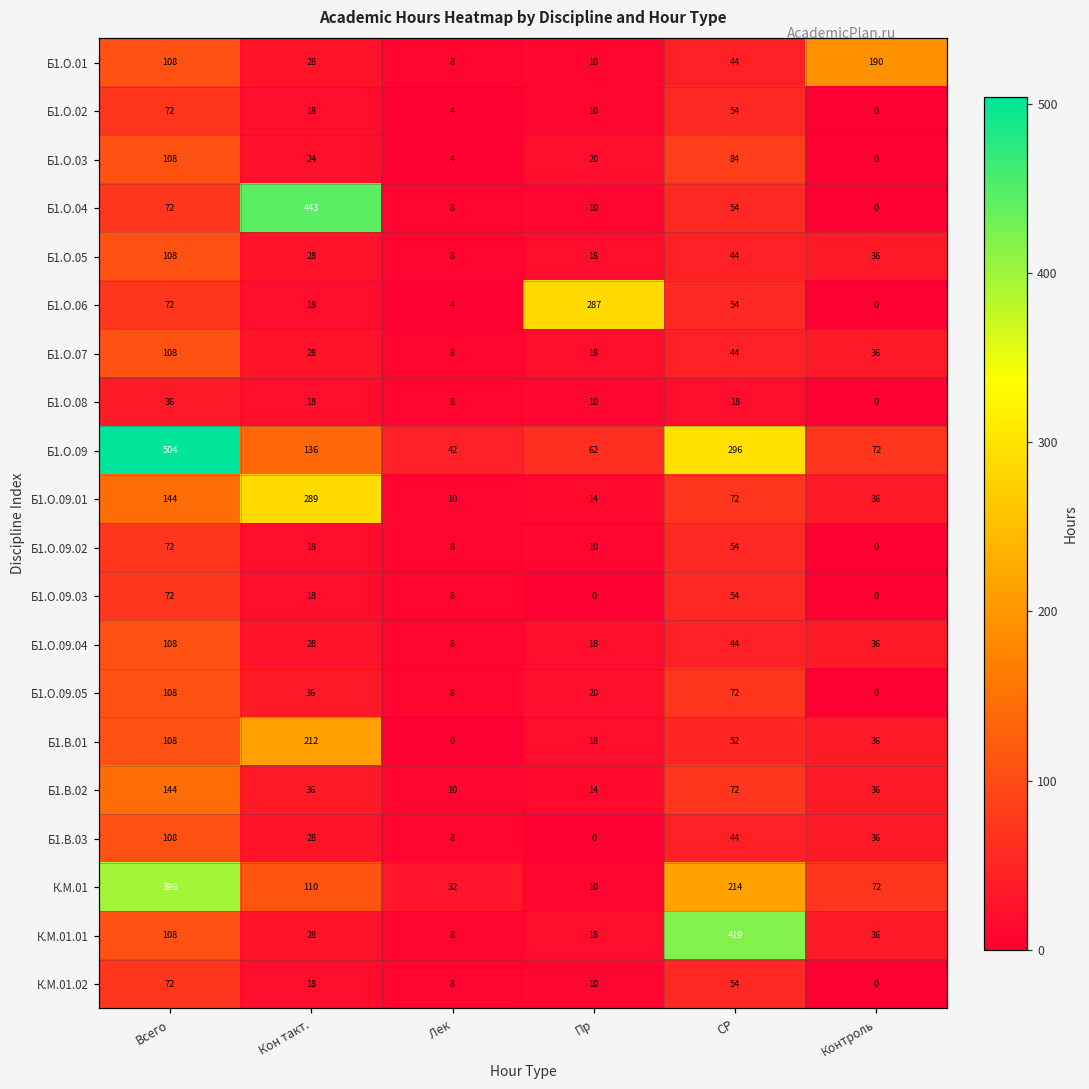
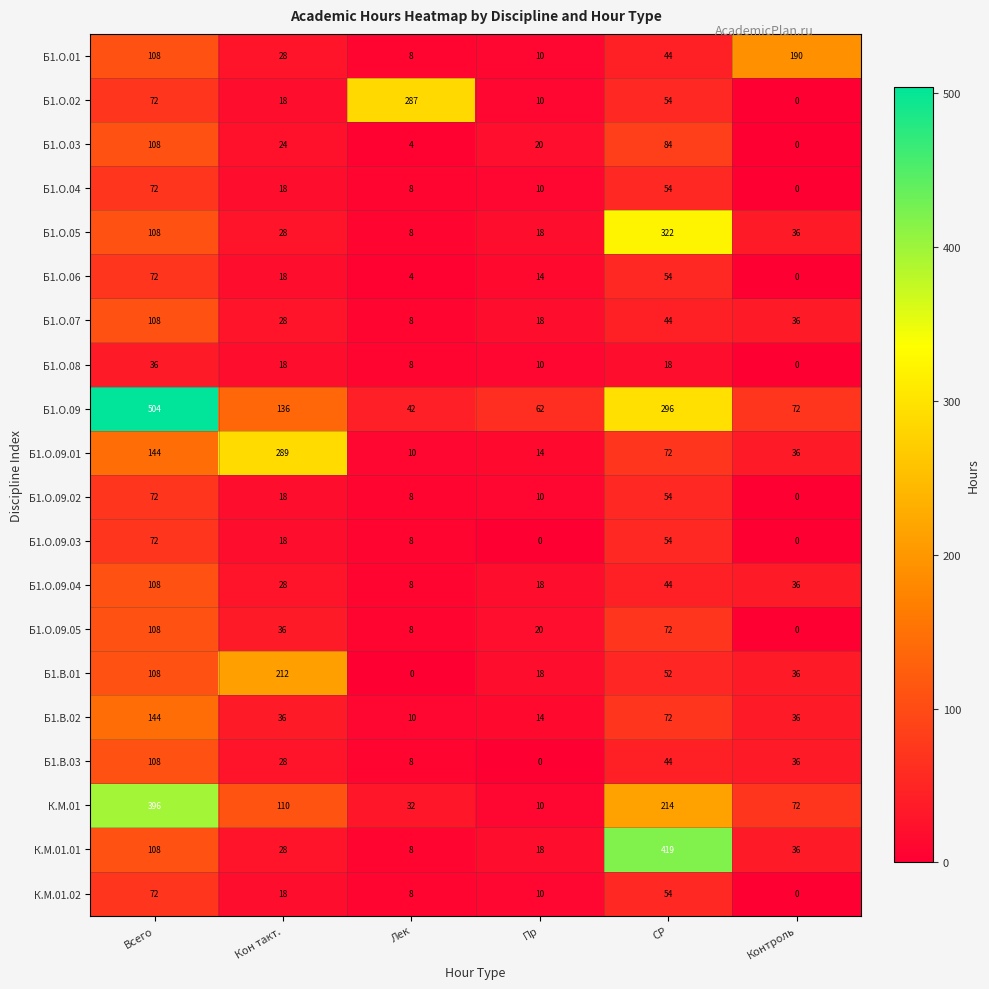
Б1.О.02, Лек: 4 -> 287
Б1.О.04, Кон такт.: 443 -> 18
Б1.О.05, СР: 44 -> 322
Б1.О.06, Пр: 287 -> 14
